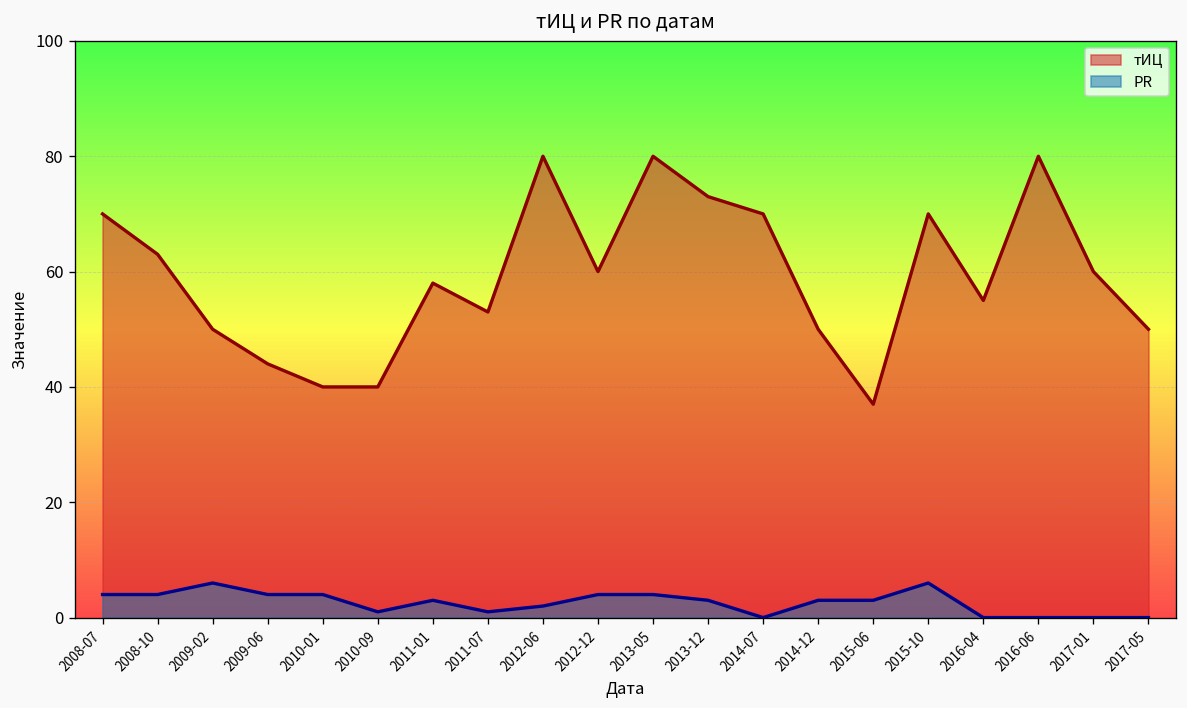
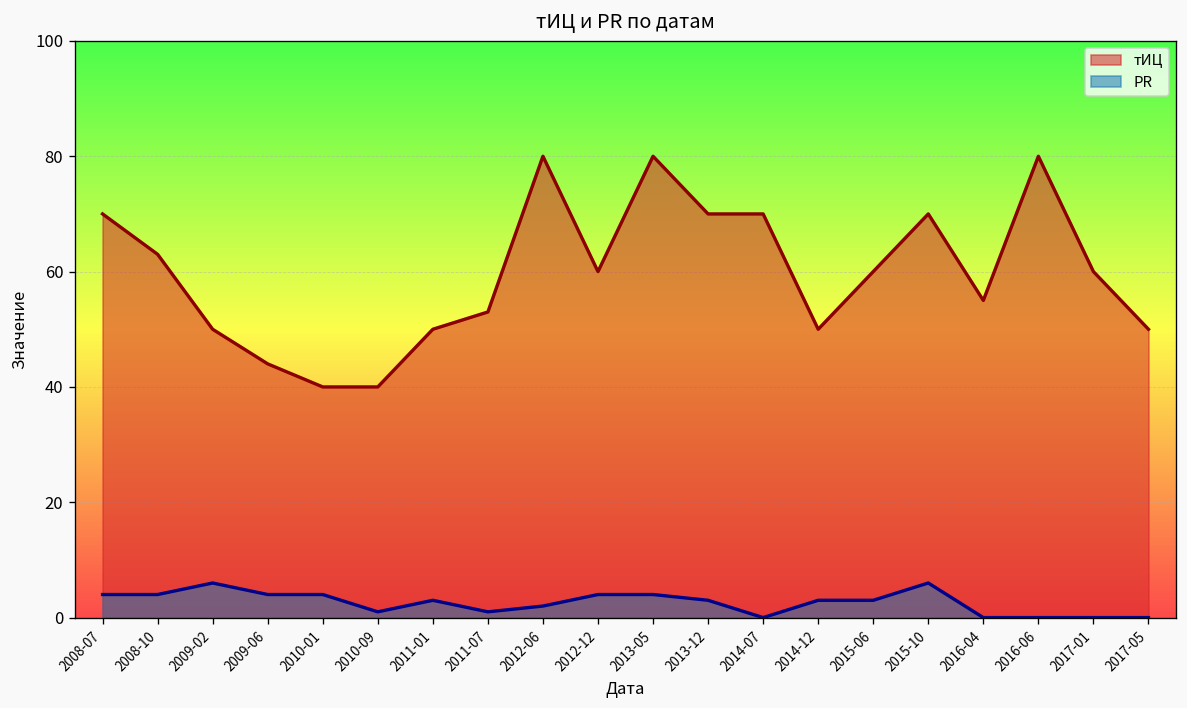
тИЦ, 2011-01: 58 -> 50
тИЦ, 2013-12: 73 -> 70
тИЦ, 2015-06: 37 -> 60
